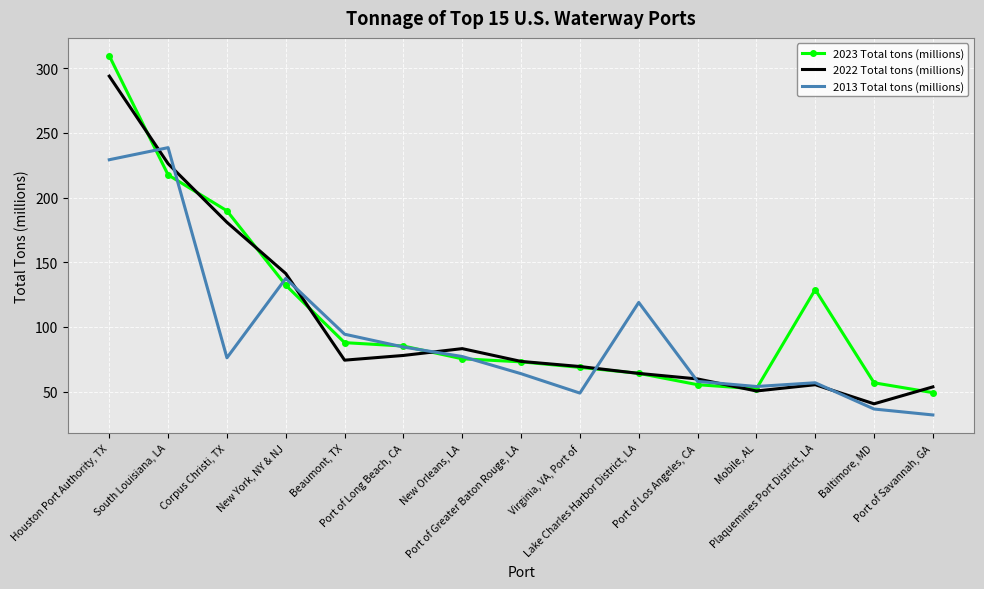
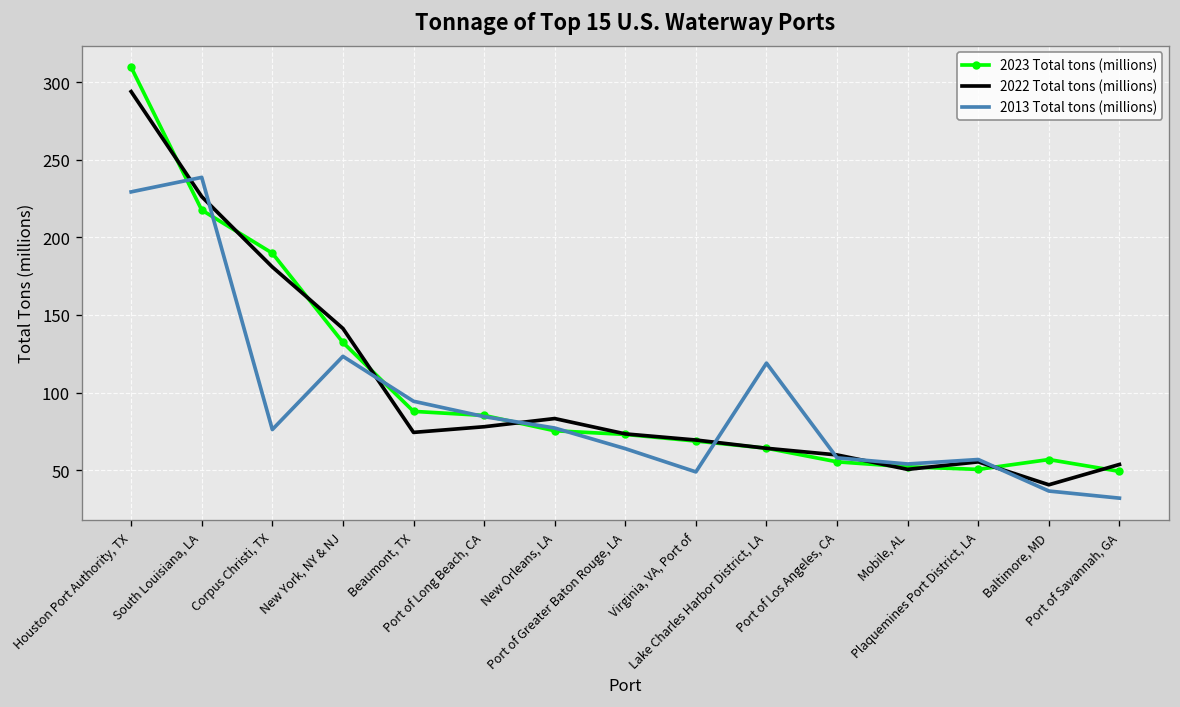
2013 Total tons (millions), New York, NY & NJ: 138 -> 123
2023 Total tons (millions), Plaquemines Port District, LA: 129 -> 51
